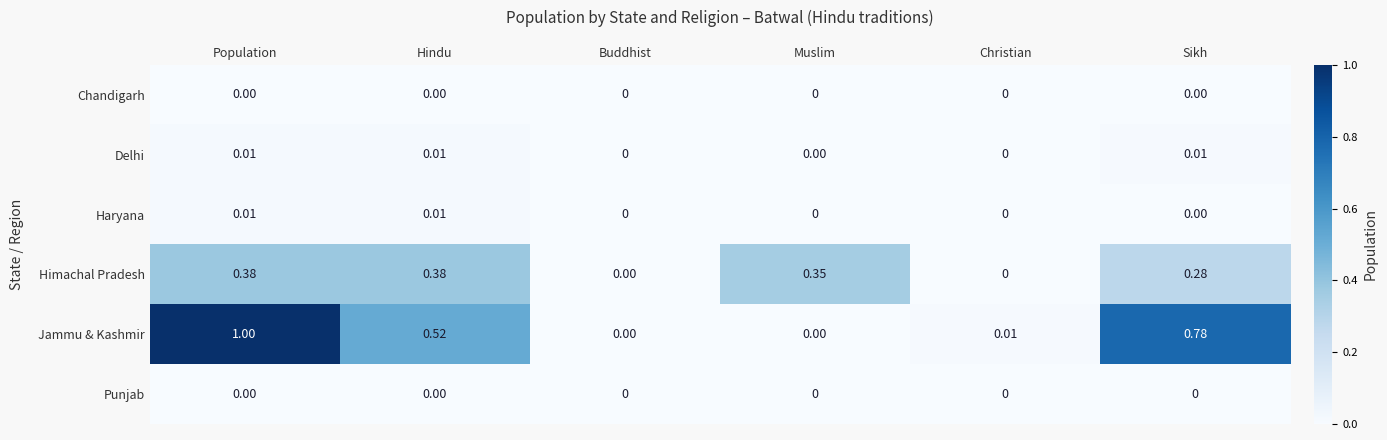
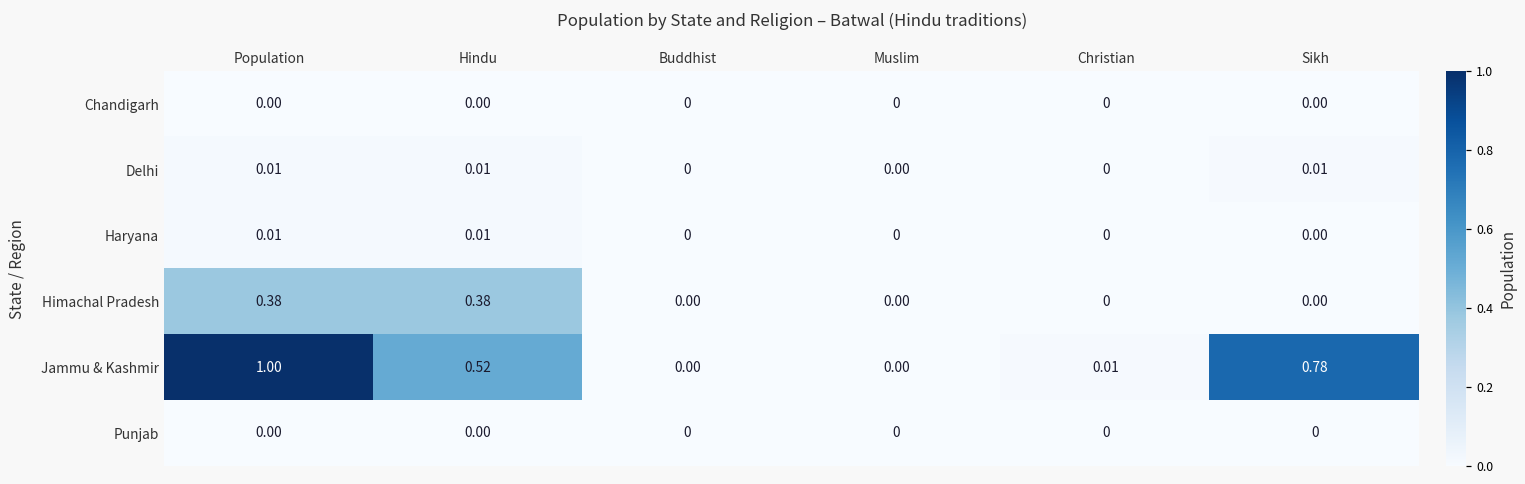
Himachal Pradesh, Muslim: 0.35 -> 0.00
Himachal Pradesh, Sikh: 0.28 -> 0.00
